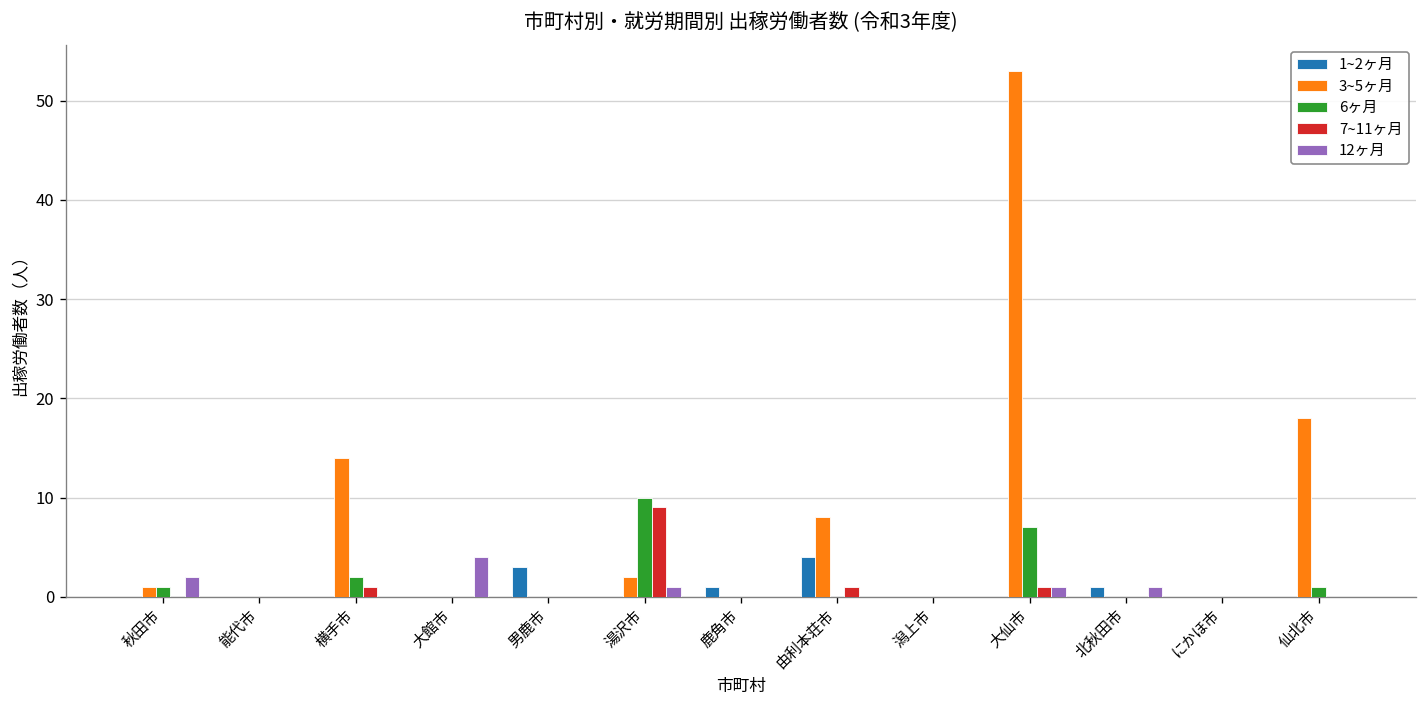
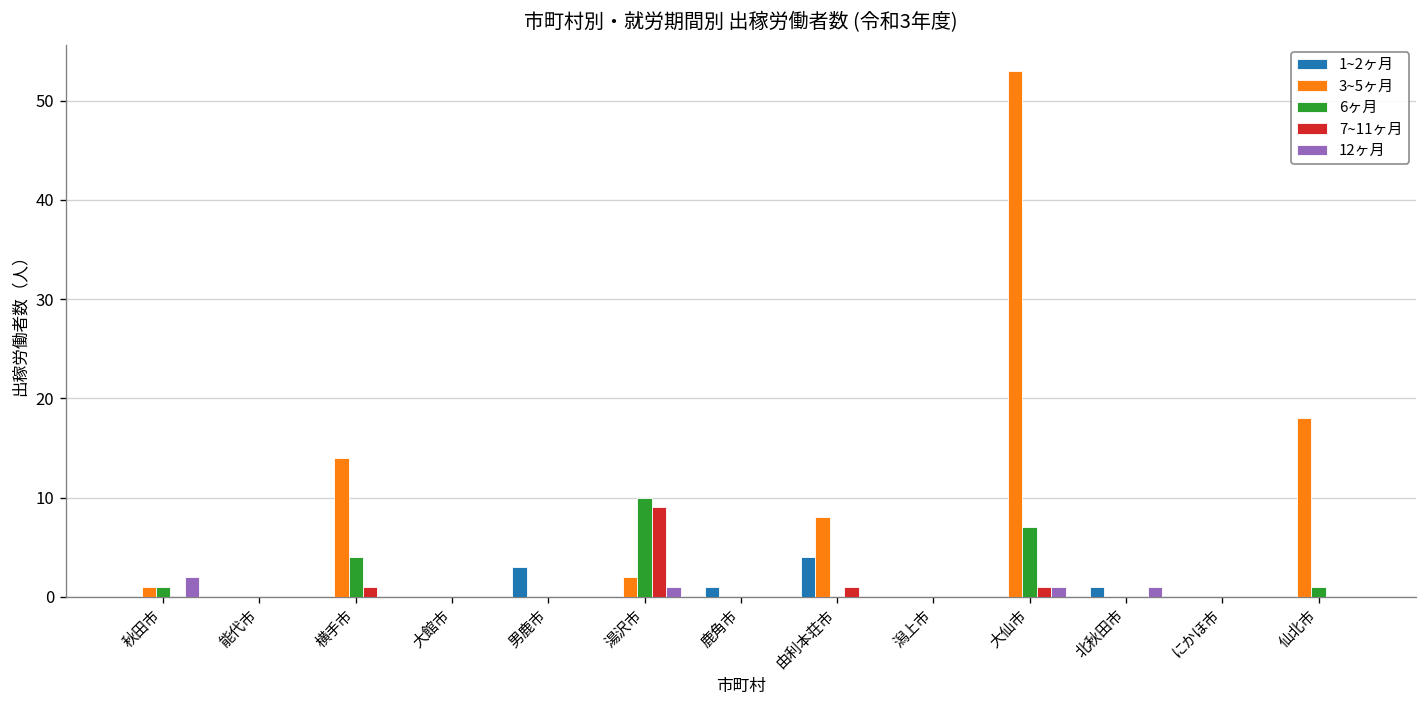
6ヶ月, 横手市: 2 -> 4
12ヶ月, 大館市: 4 -> 0
